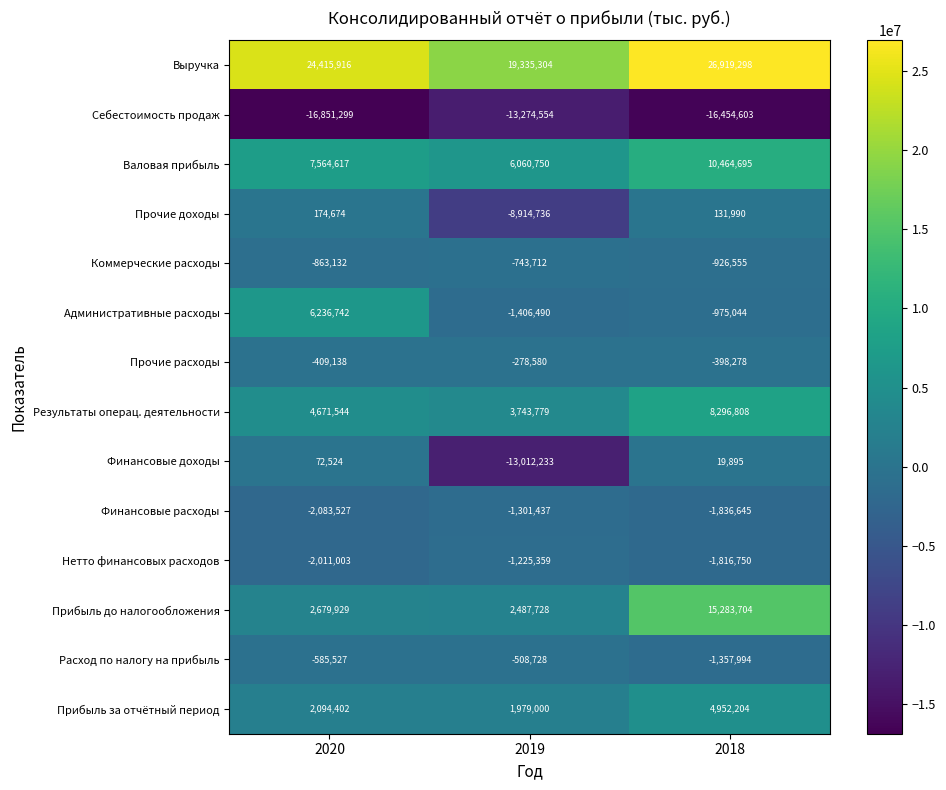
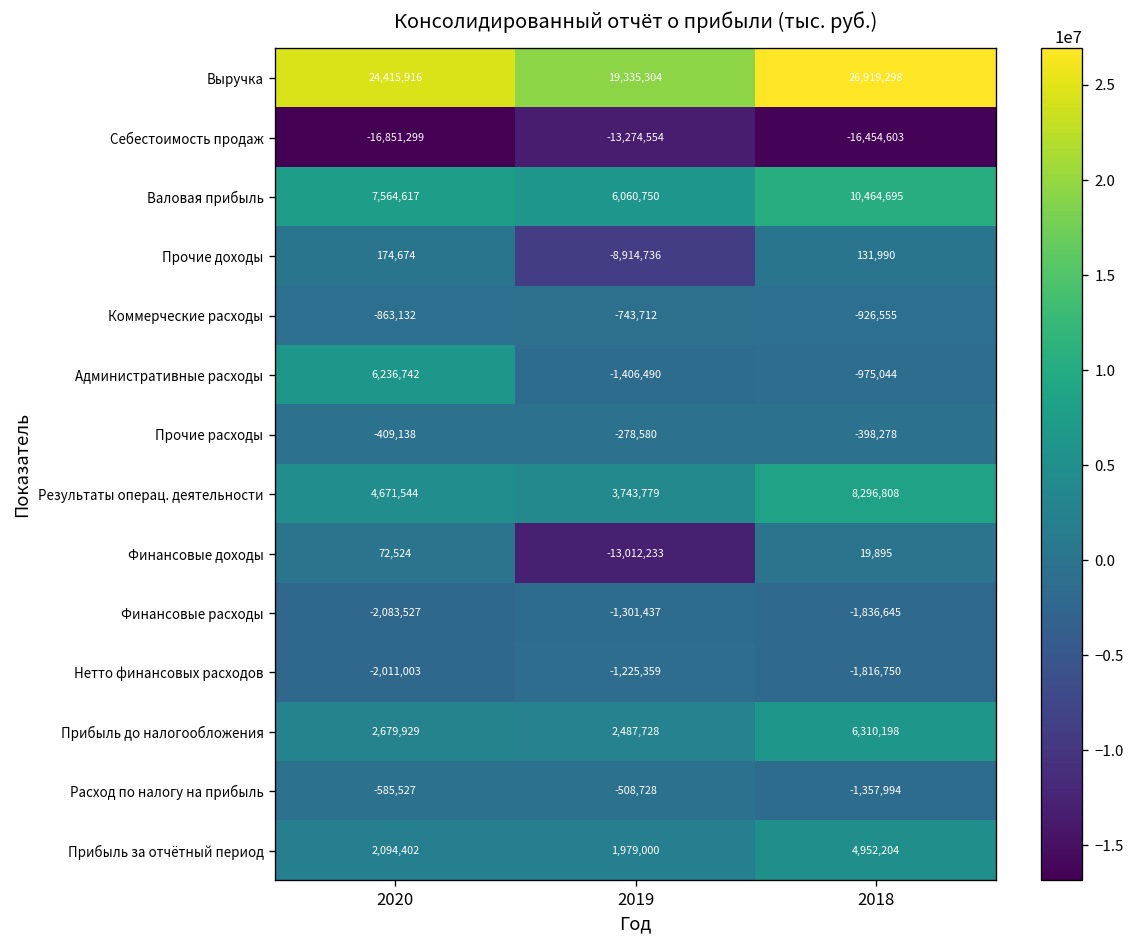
Прибыль до налогообложения, 2018: 15,283,704 -> 6,310,198
